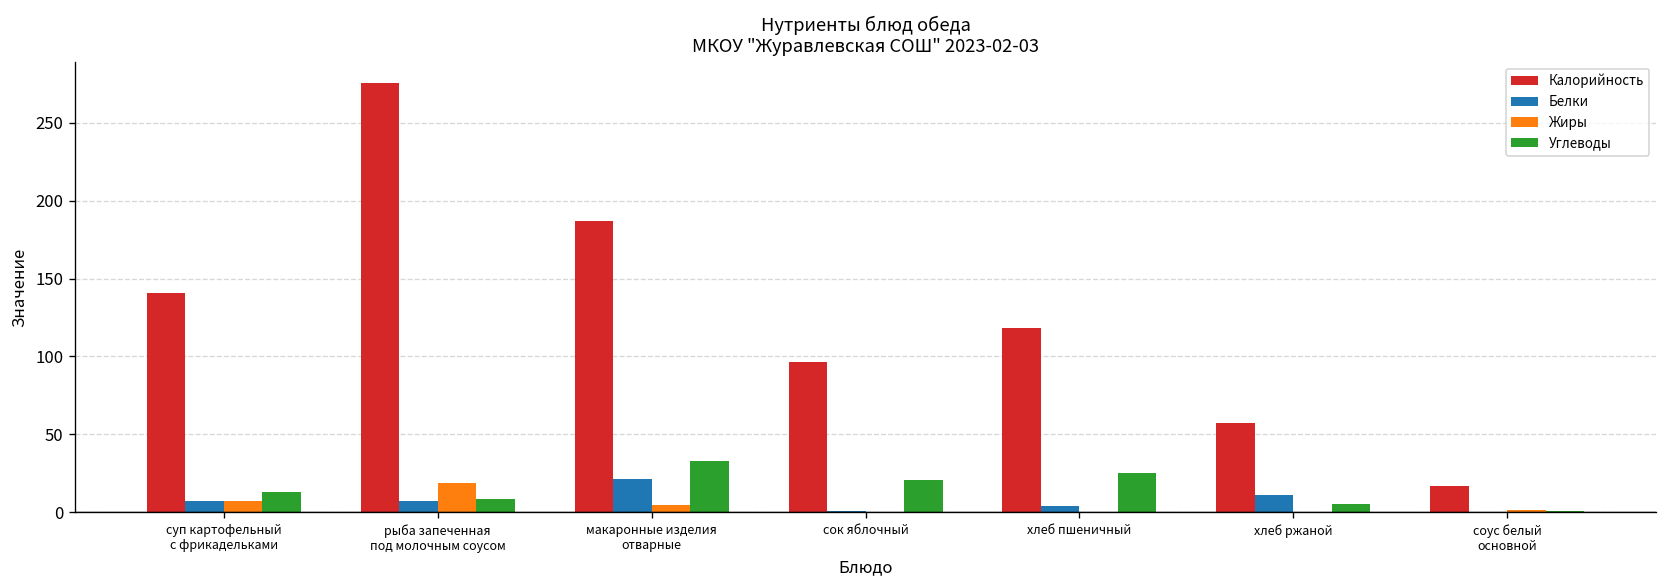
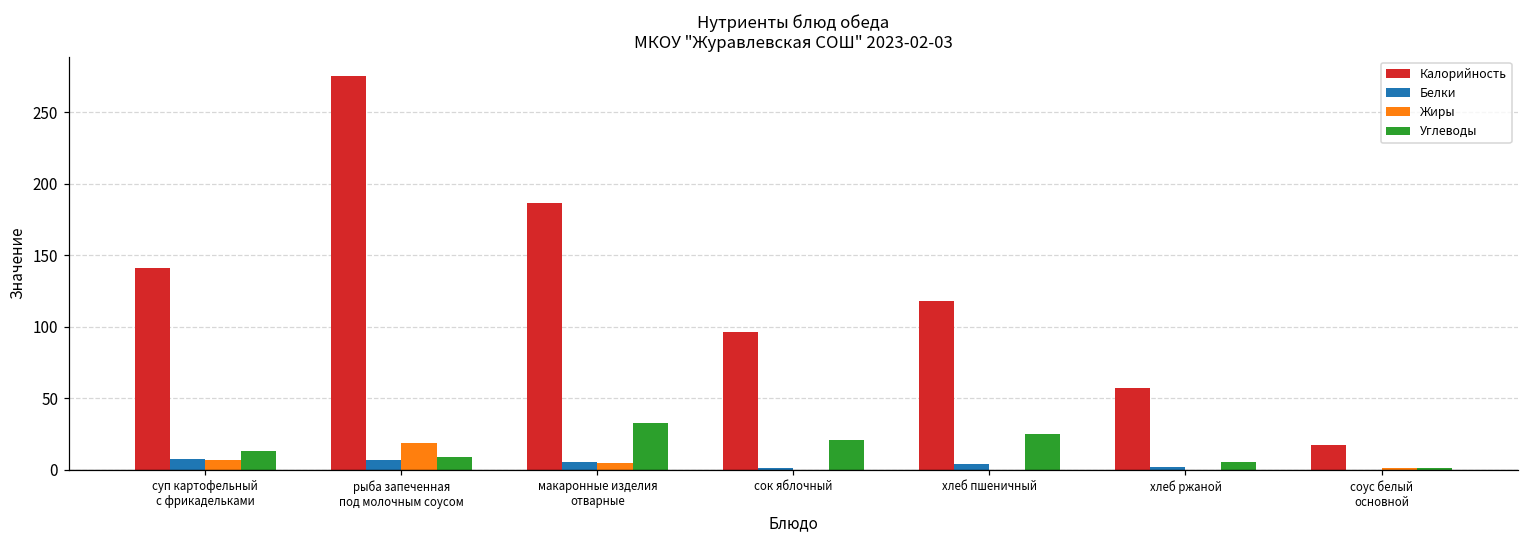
Белки, макаронные изделия отварные: 22 -> 5
Белки, хлеб ржаной: 11 -> 2
